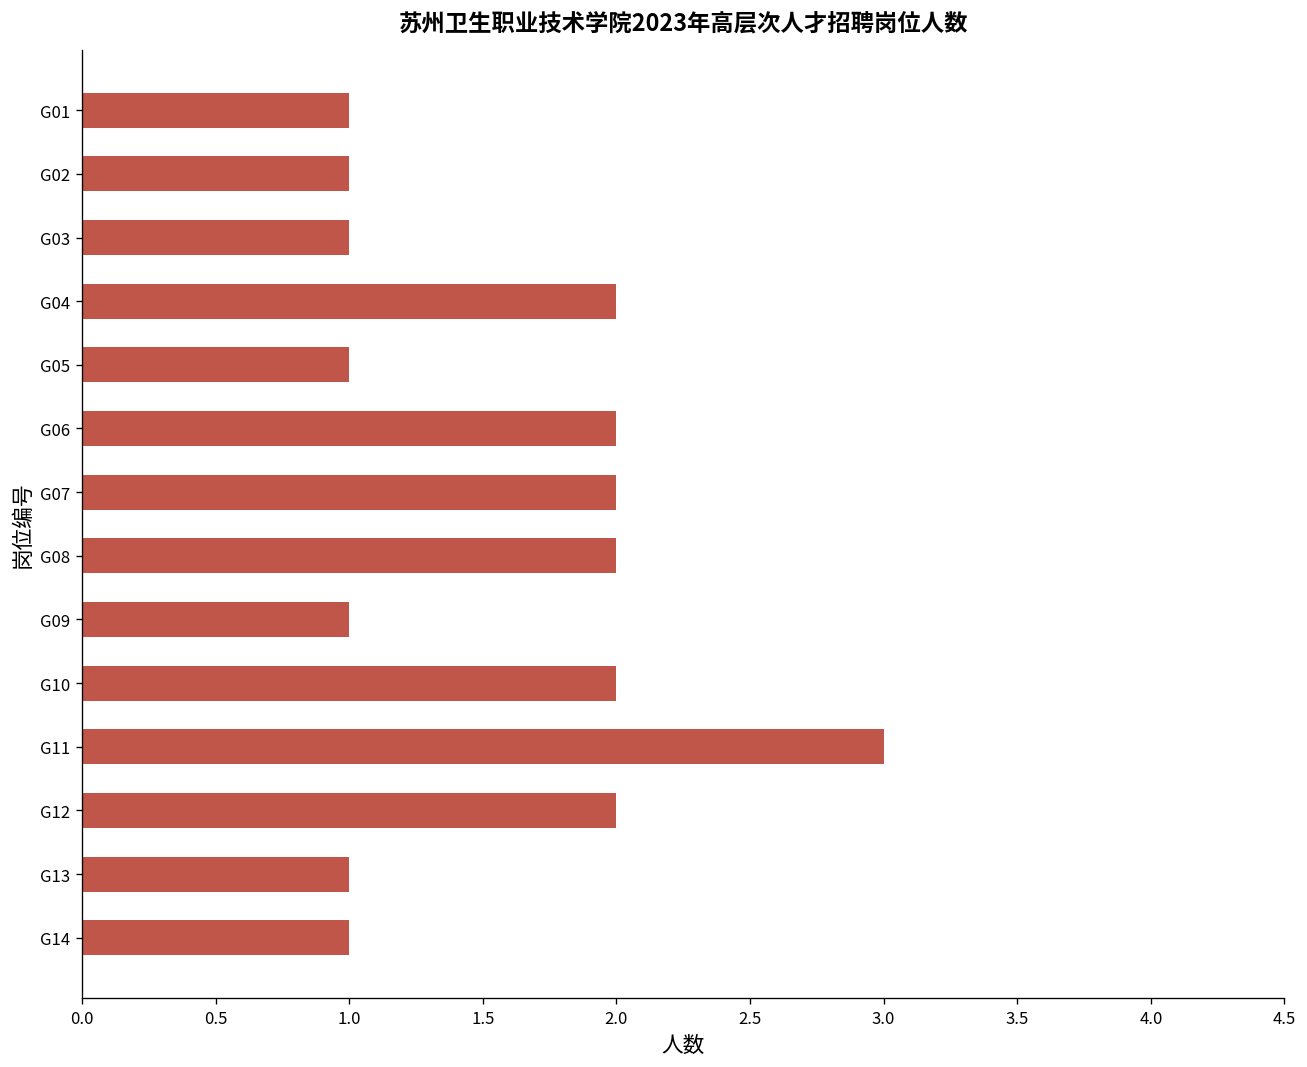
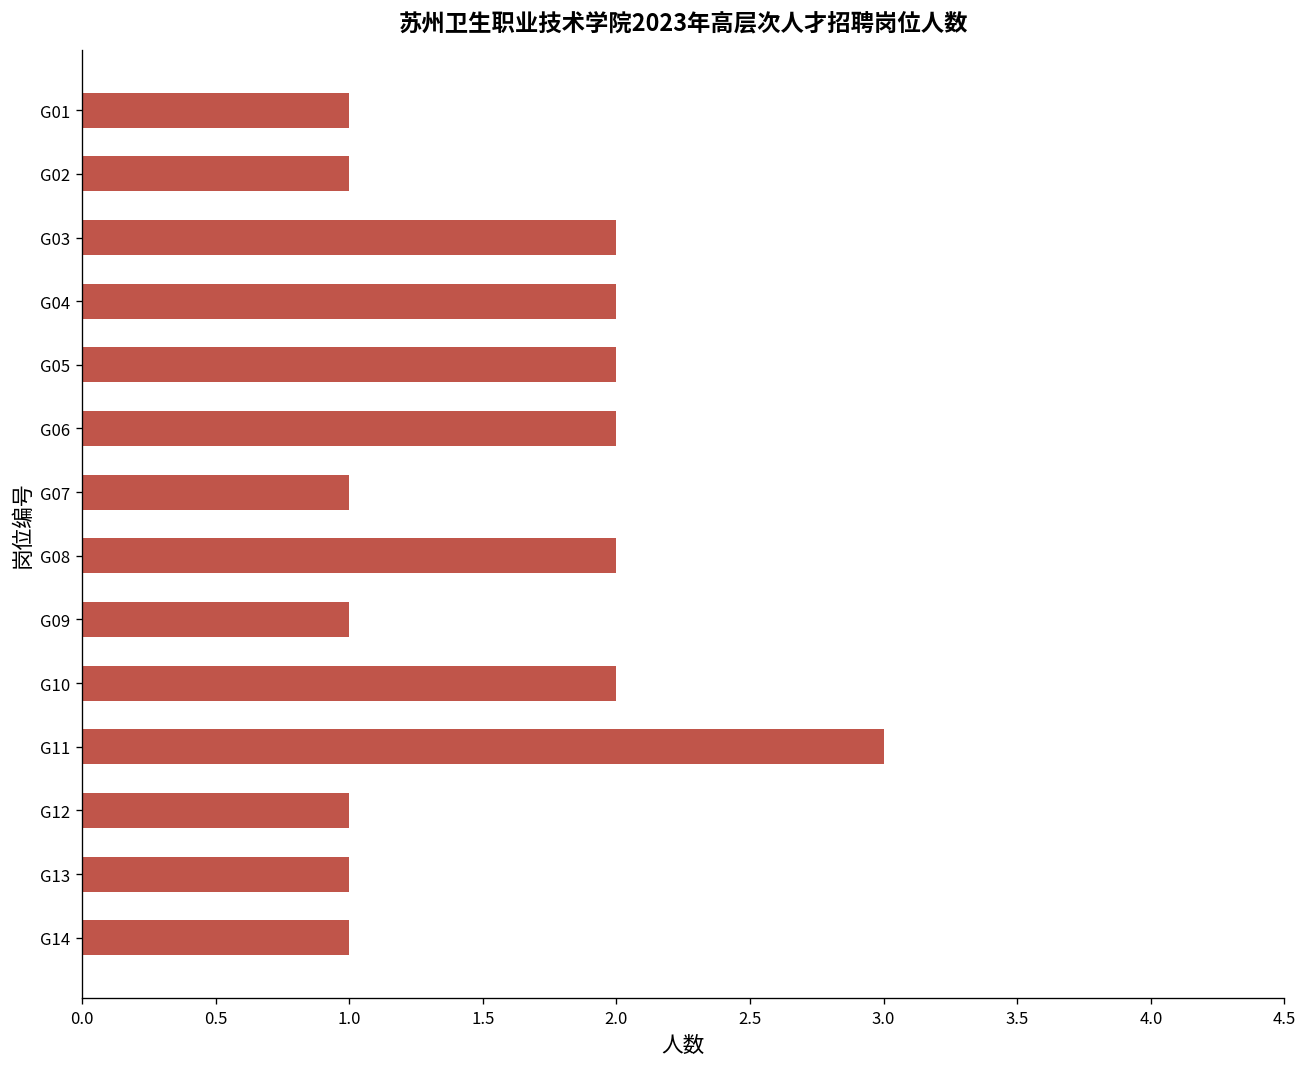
G03: 1 -> 2
G05: 1 -> 2
G07: 2 -> 1
G12: 2 -> 1
